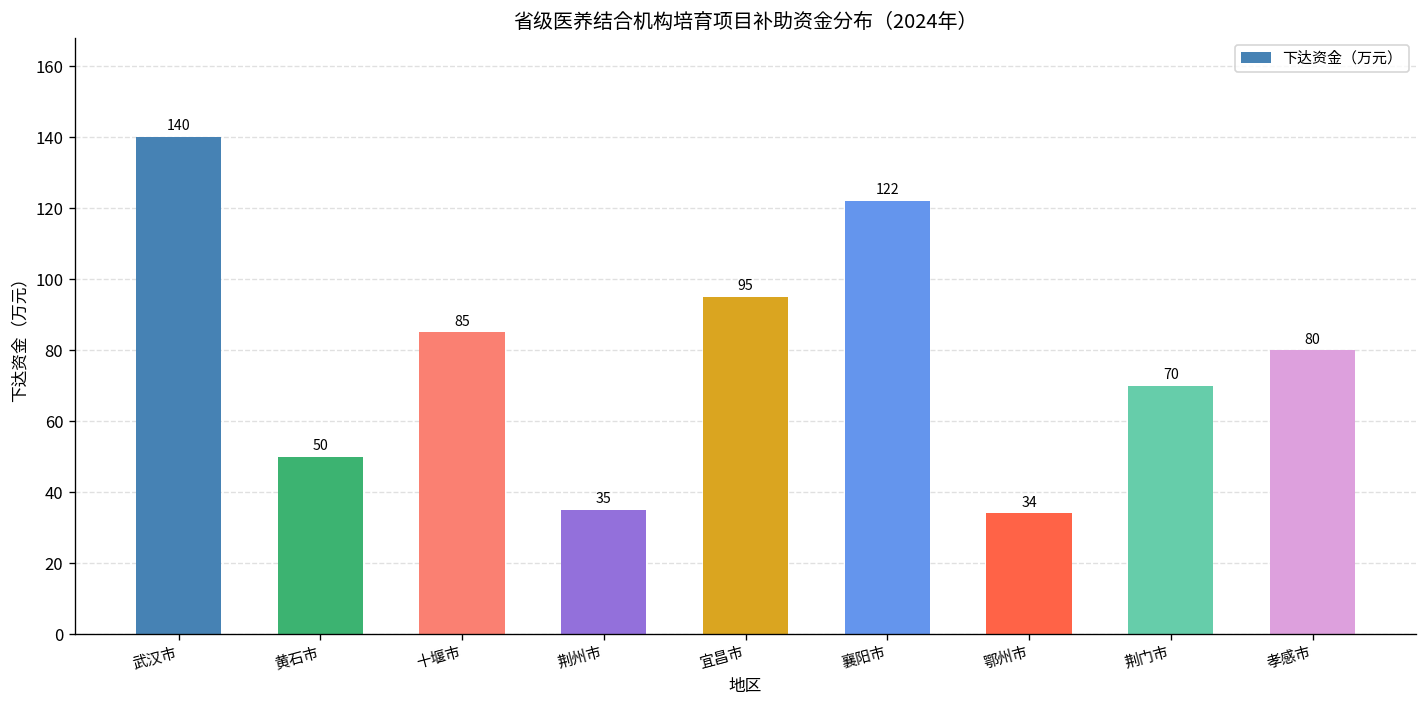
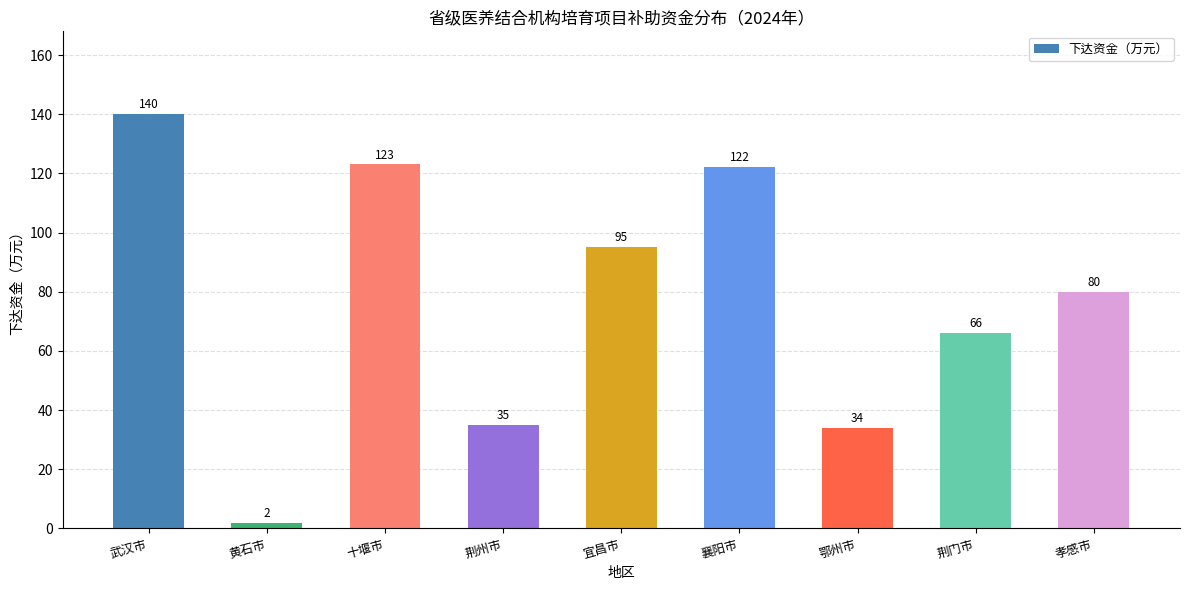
黄石市: 50 -> 2
十堰市: 85 -> 123
荆门市: 70 -> 66
